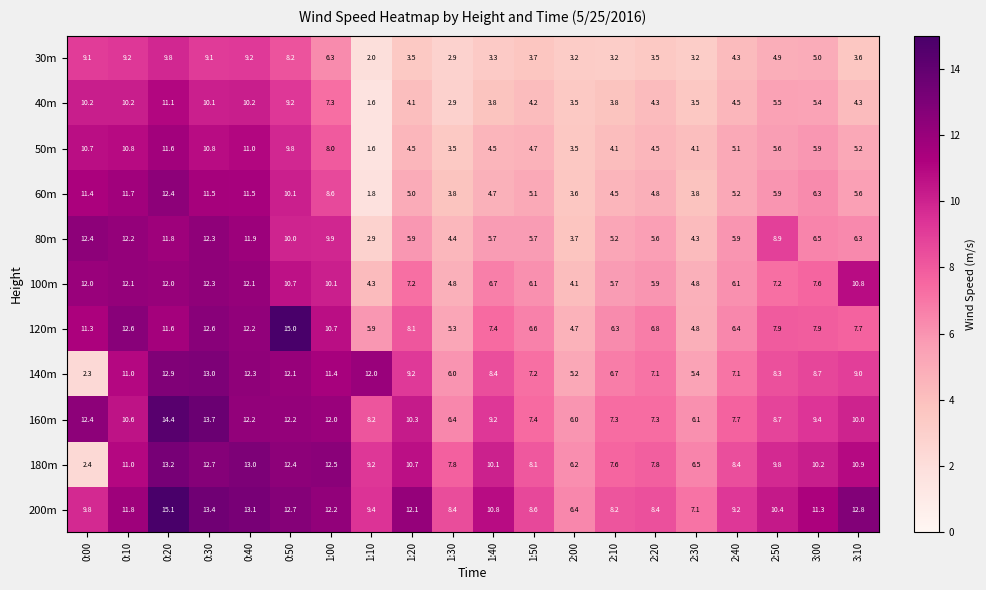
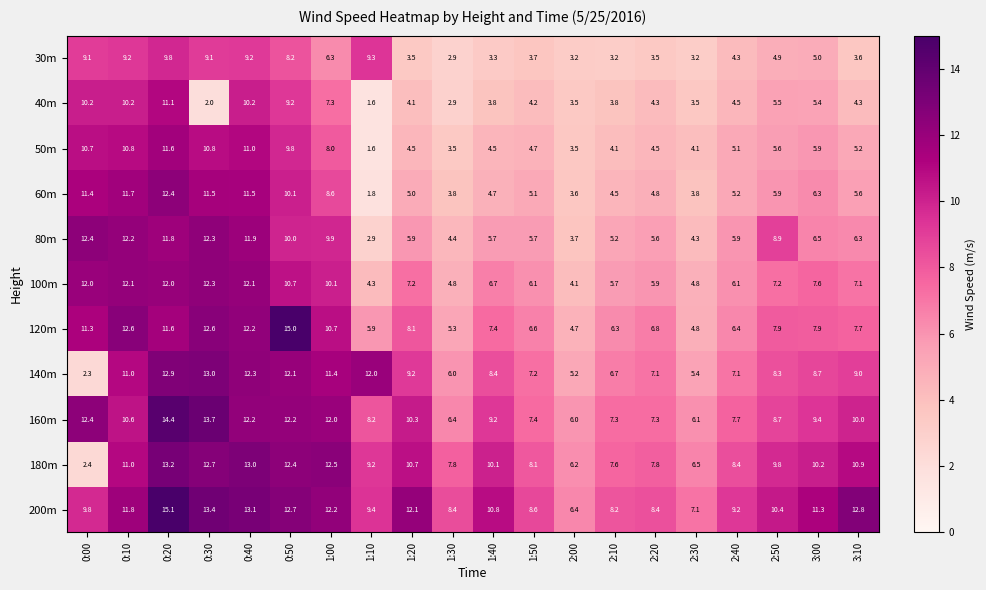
30m, 1:10: 2.0 -> 9.3
40m, 0:30: 10.1 -> 2.0
100m, 3:10: 10.8 -> 7.1
